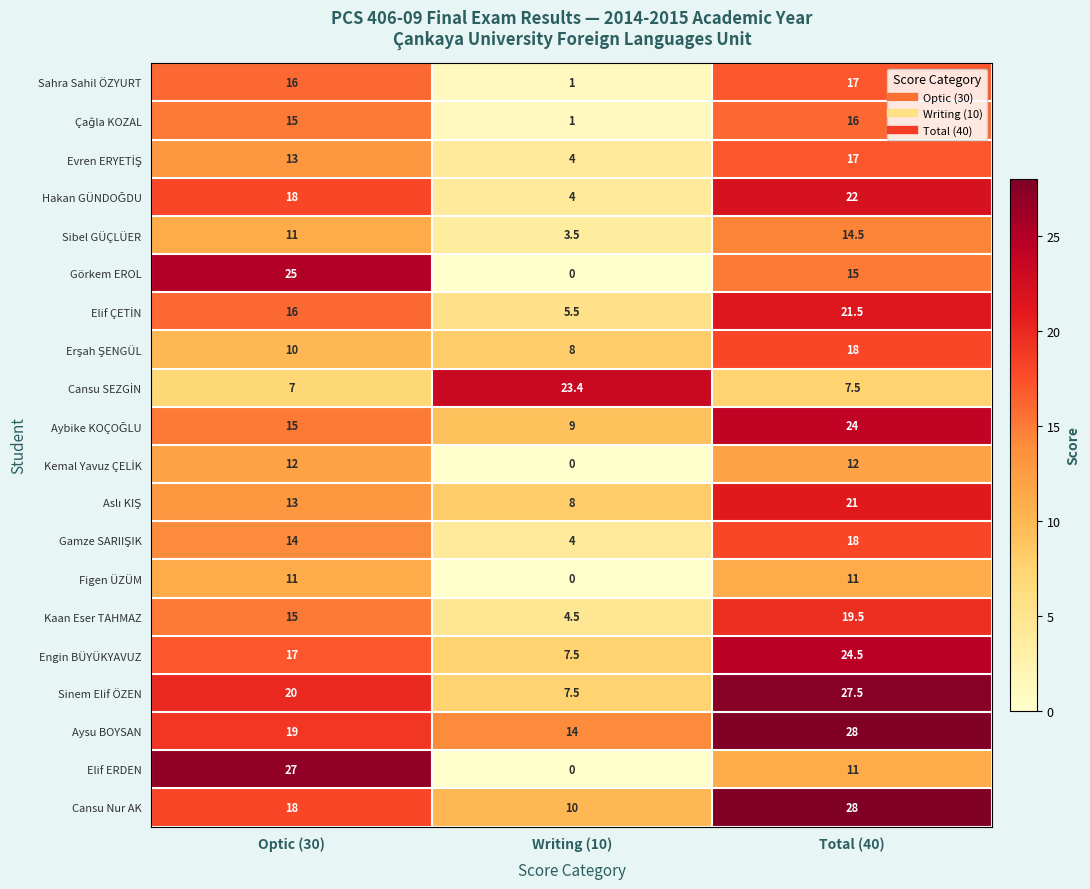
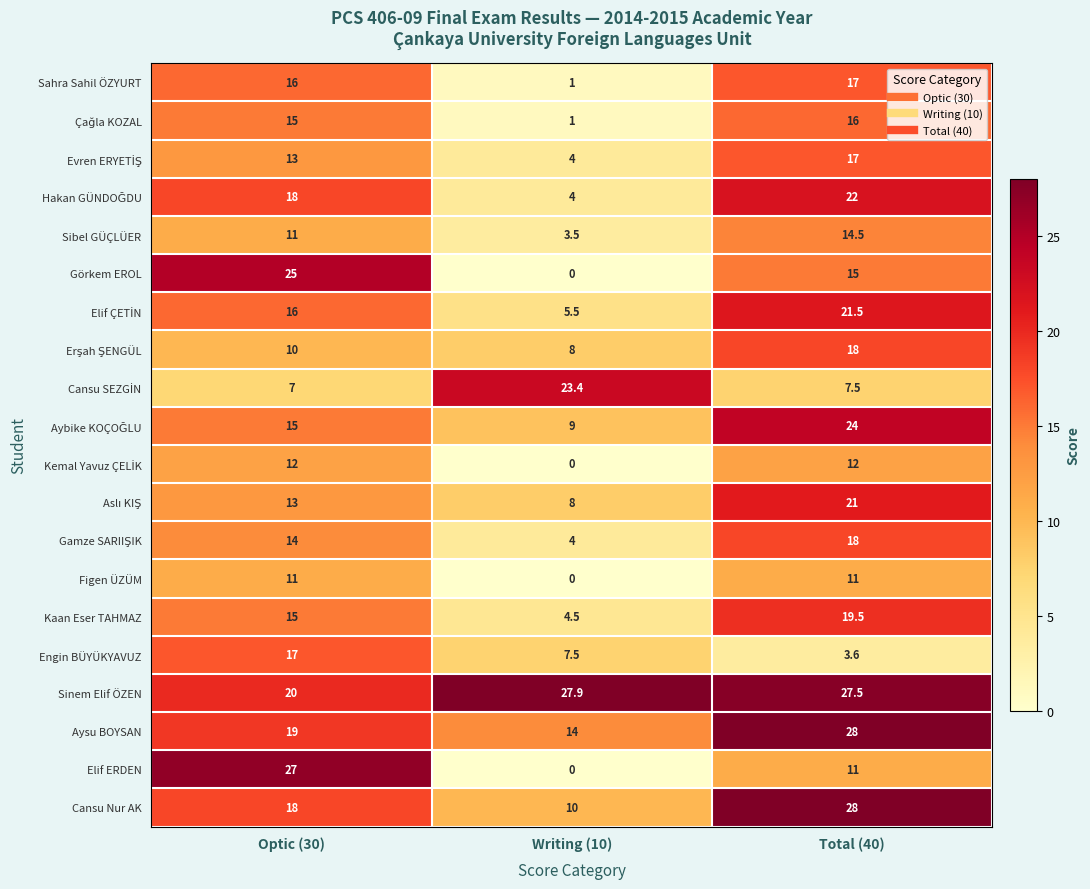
Engin BÜYÜKYAVUZ, Total (40): 24.5 -> 3.6
Sinem Elif ÖZEN, Writing (10): 7.5 -> 27.9
